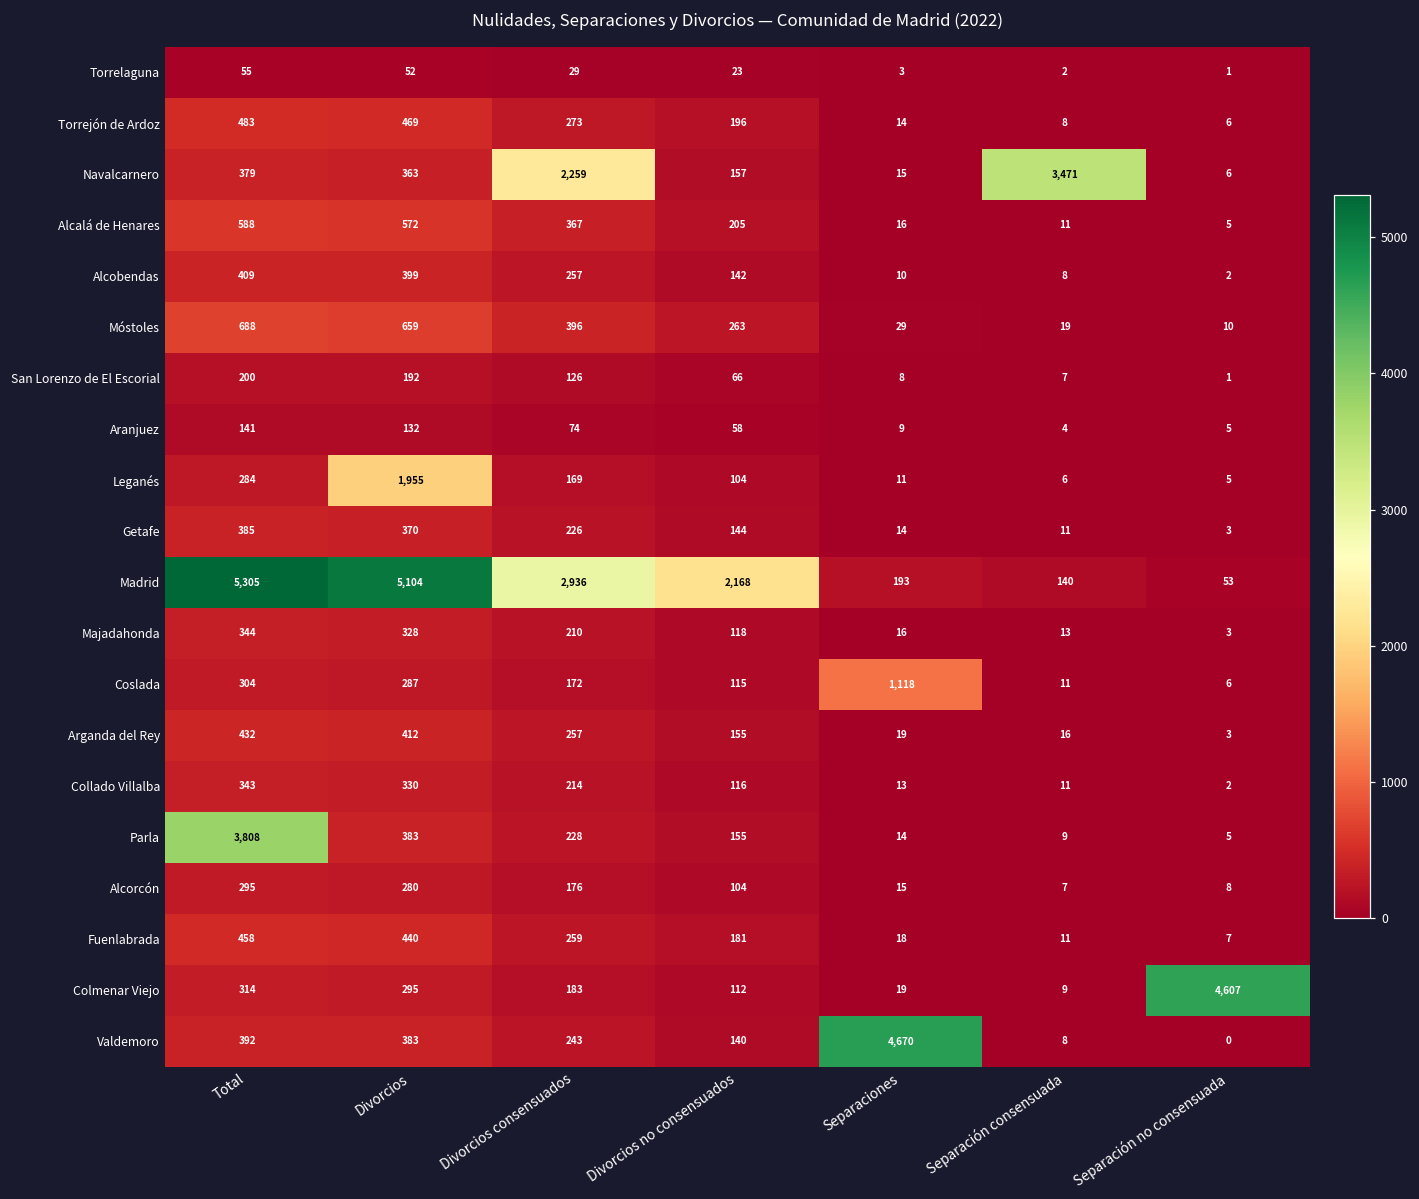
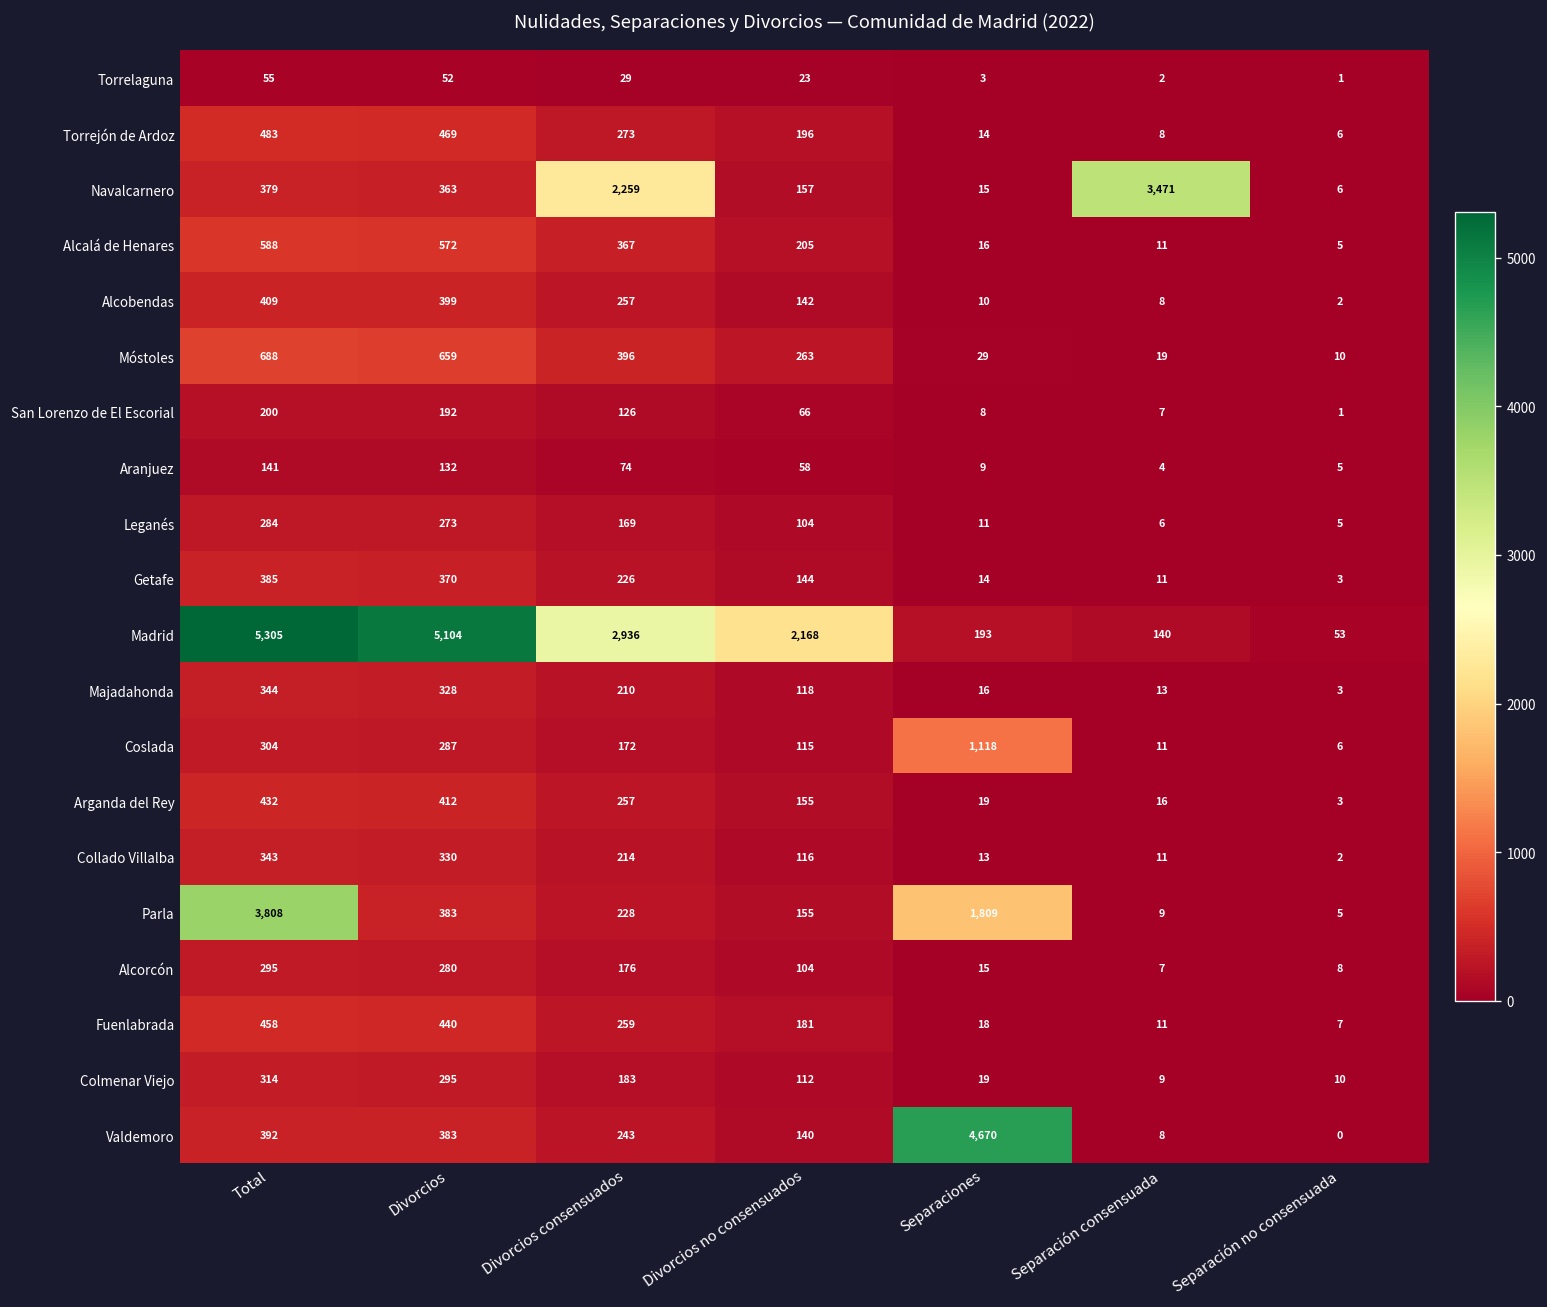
Leganés, Divorcios: 1,955 -> 273
Parla, Separaciones: 14 -> 1,809
Colmenar Viejo, Separación no consensuada: 4,607 -> 10
